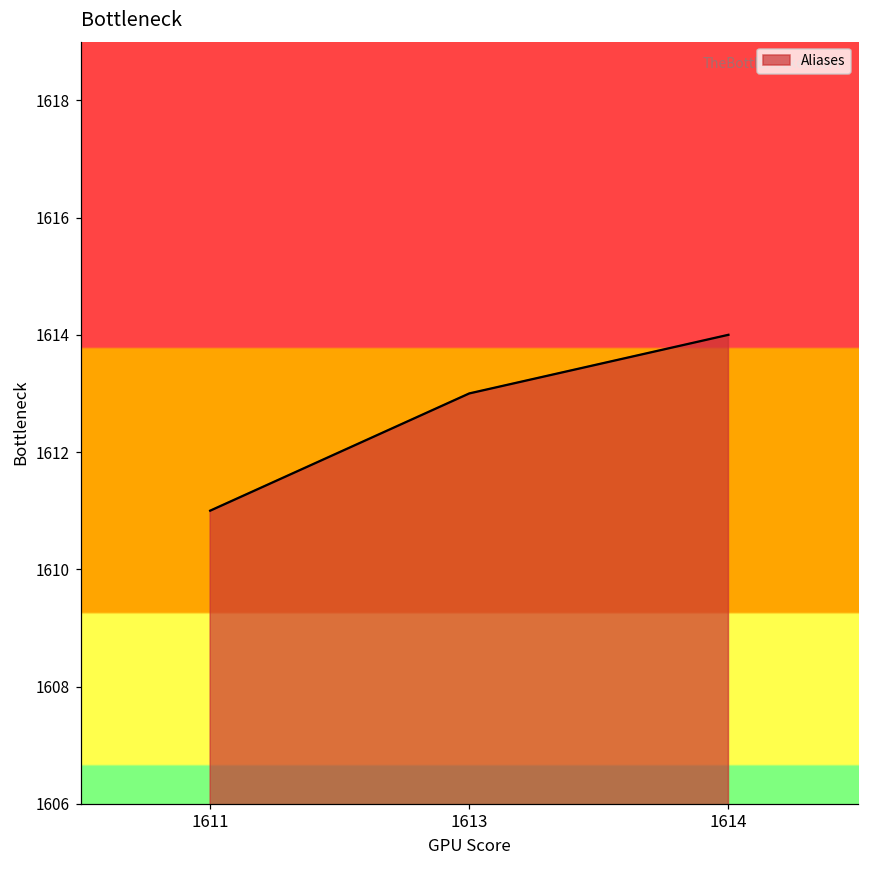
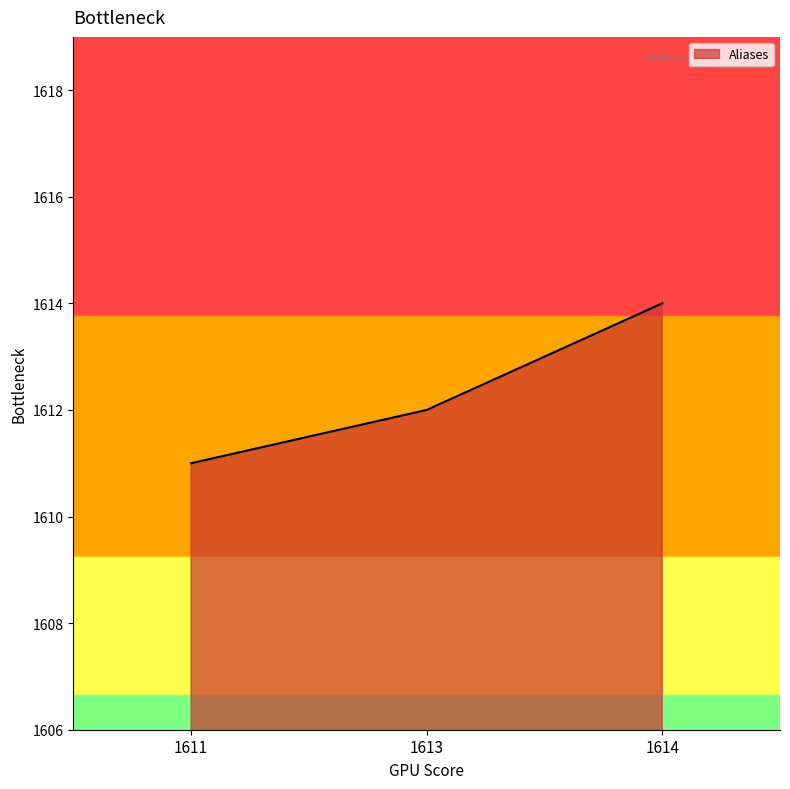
1613: 1613 -> 1612
